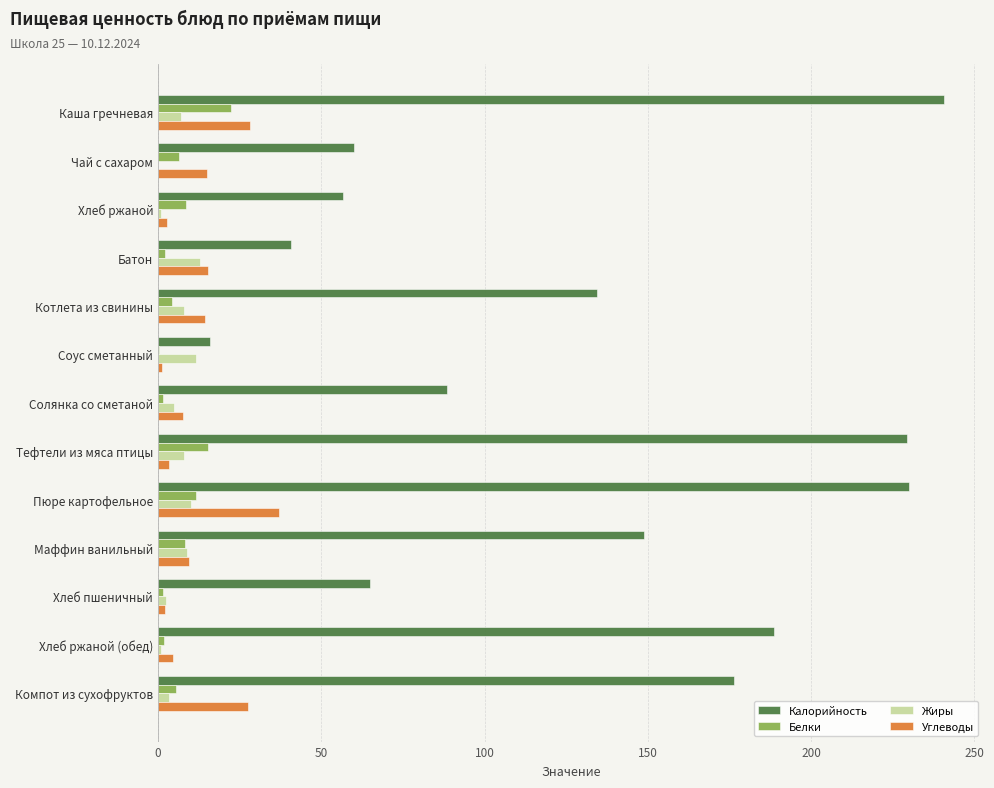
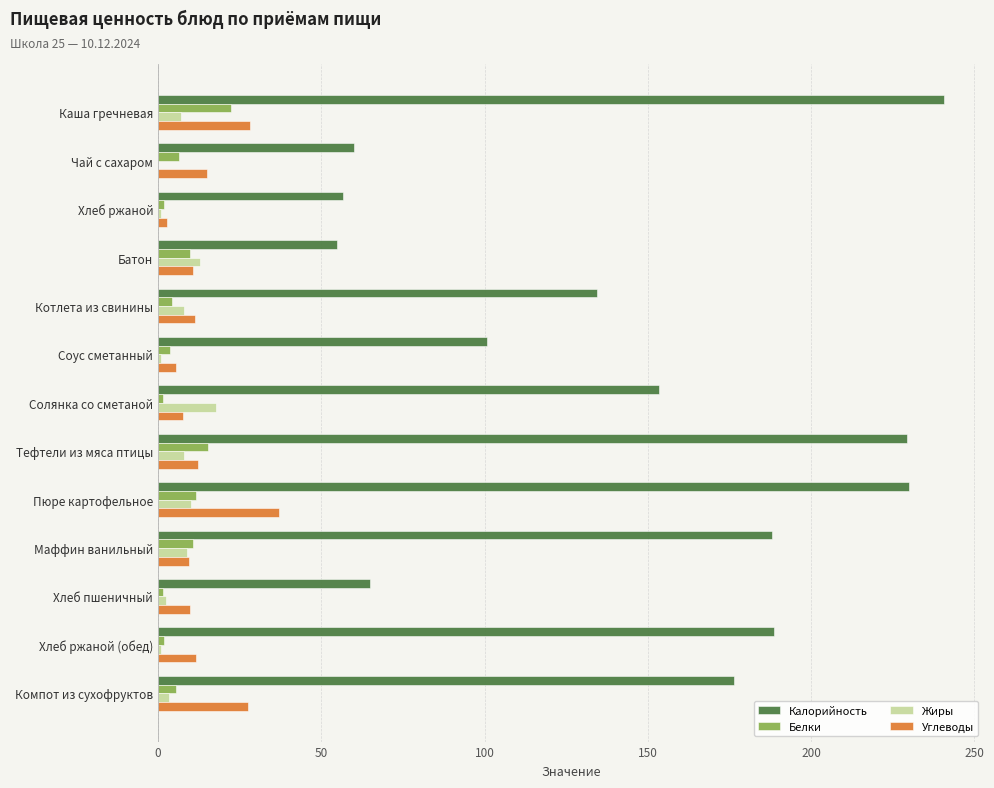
Белки, Хлеб ржаной: 9 -> 2
Калорийность, Батон: 41 -> 55
Белки, Батон: 2 -> 10
Углеводы, Батон: 15 -> 11
Углеводы, Котлета из свинины: 14 -> 11
Калорийность, Соус сметанный: 16 -> 101
Белки, Соус сметанный: 0 -> 4
Жиры, Соус сметанный: 12 -> 1
Углеводы, Соус сметанный: 1 -> 6
Калорийность, Солянка со сметаной: 89 -> 153
Жиры, Солянка со сметаной: 5 -> 18
Углеводы, Тефтели из мяса птицы: 3 -> 12
Калорийность, Маффин ванильный: 149 -> 188
Белки, Маффин ванильный: 8 -> 11
Углеводы, Хлеб пшеничный: 2 -> 10
Углеводы, Хлеб ржаной (обед): 5 -> 12
